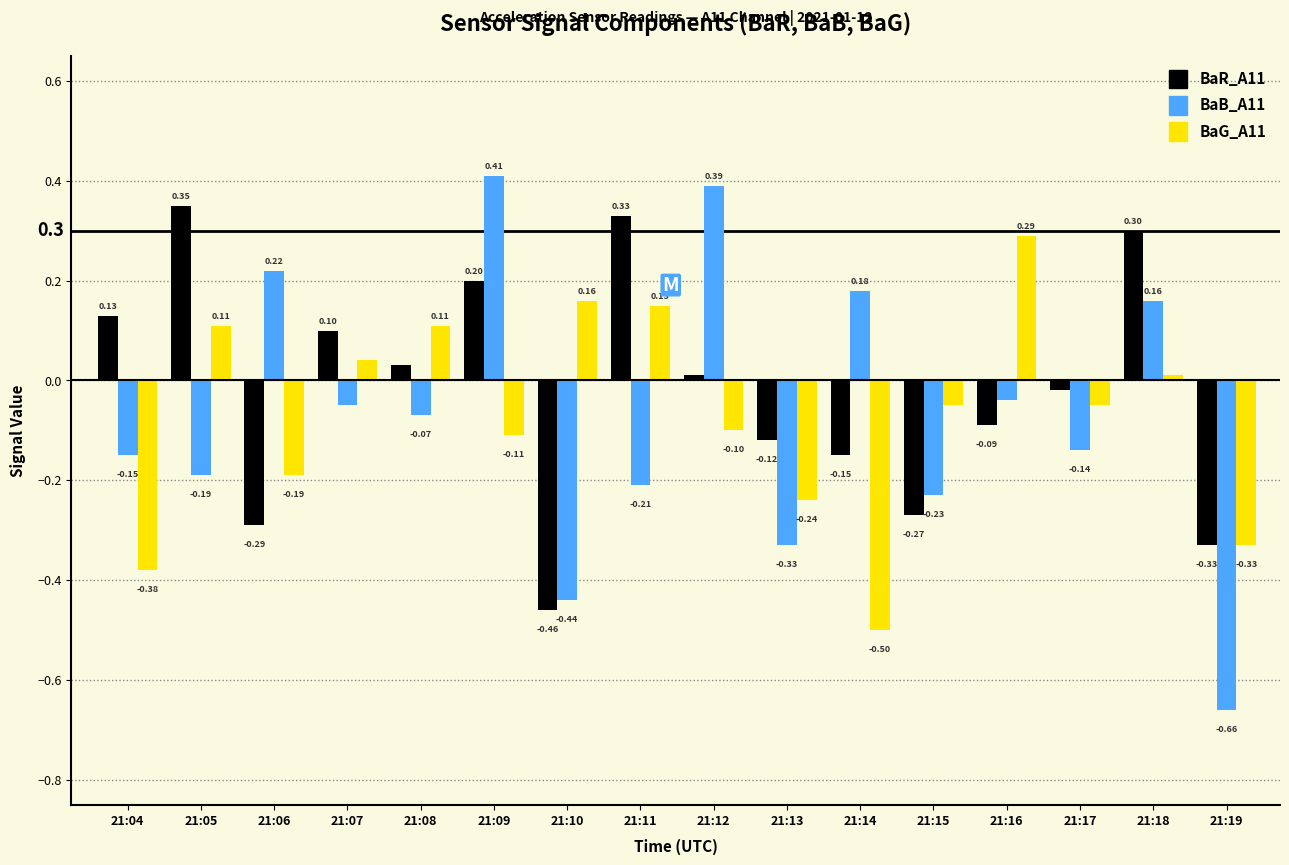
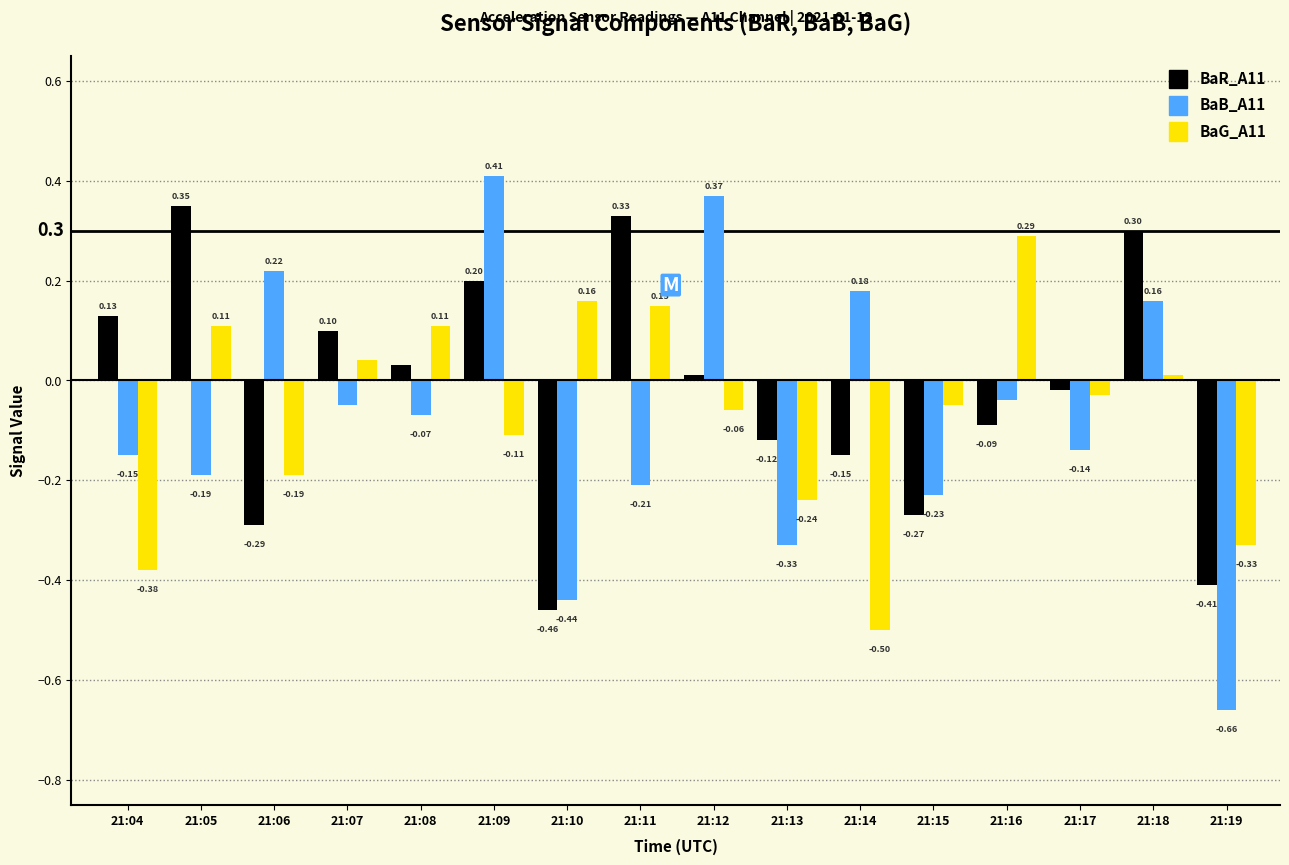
BaB_A11, 21:12: 0.39 -> 0.37
BaG_A11, 21:12: -0.10 -> -0.06
BaG_A11, 21:17: -0.05 -> -0.03
BaR_A11, 21:19: -0.33 -> -0.41
